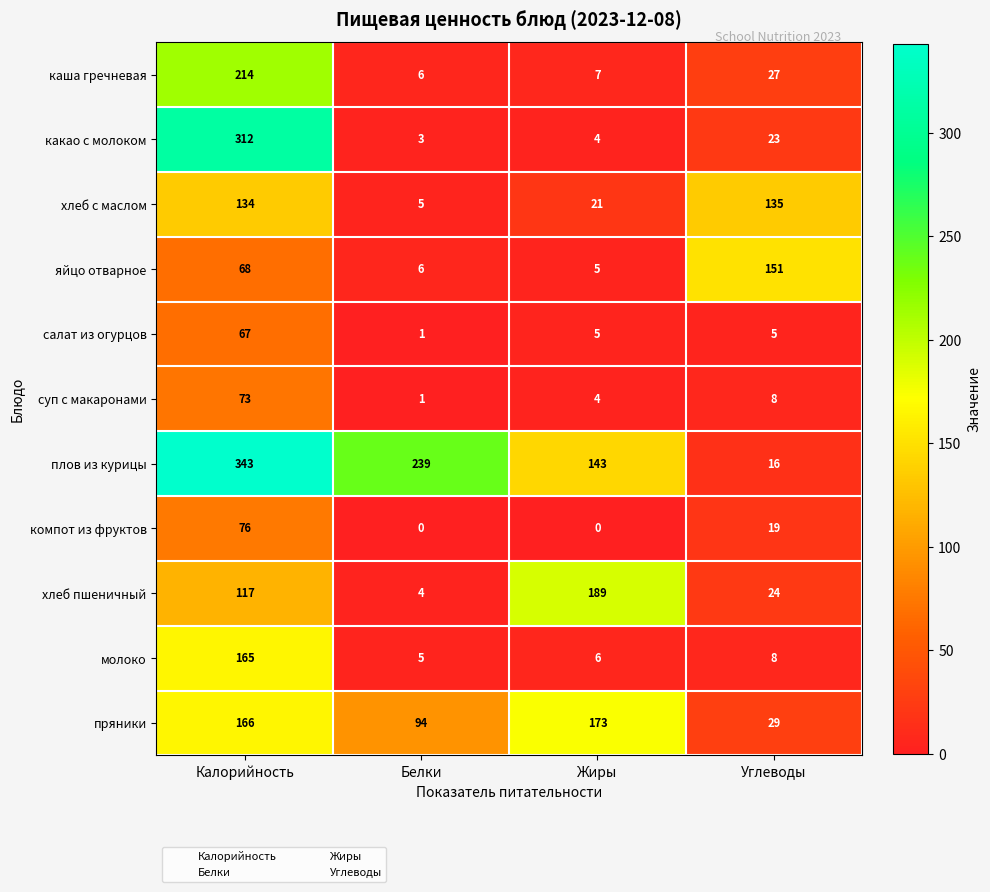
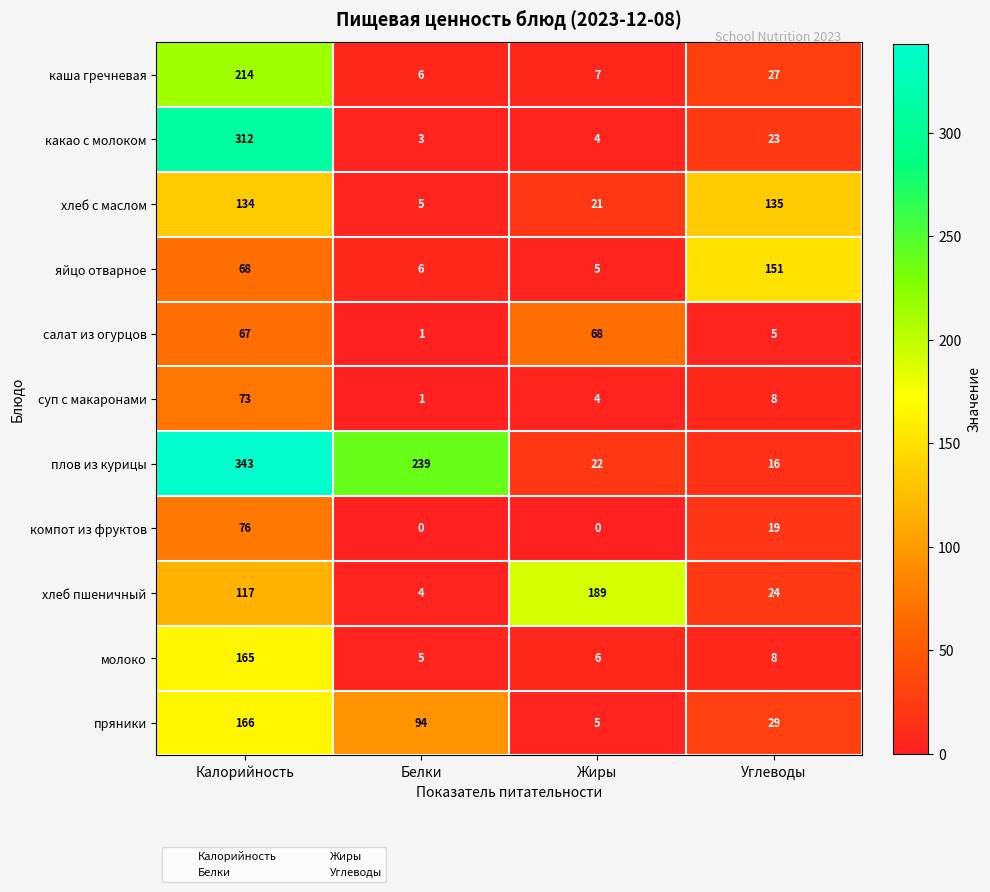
салат из огурцов, Жиры: 5 -> 68
плов из курицы, Жиры: 143 -> 22
пряники, Жиры: 173 -> 5
